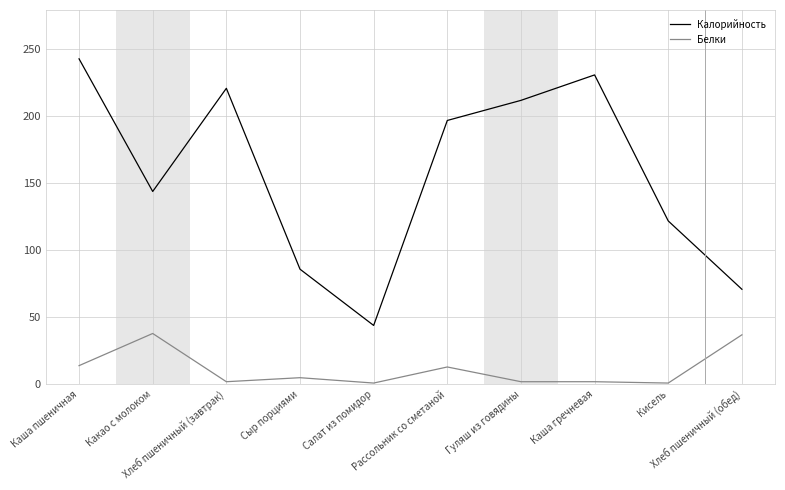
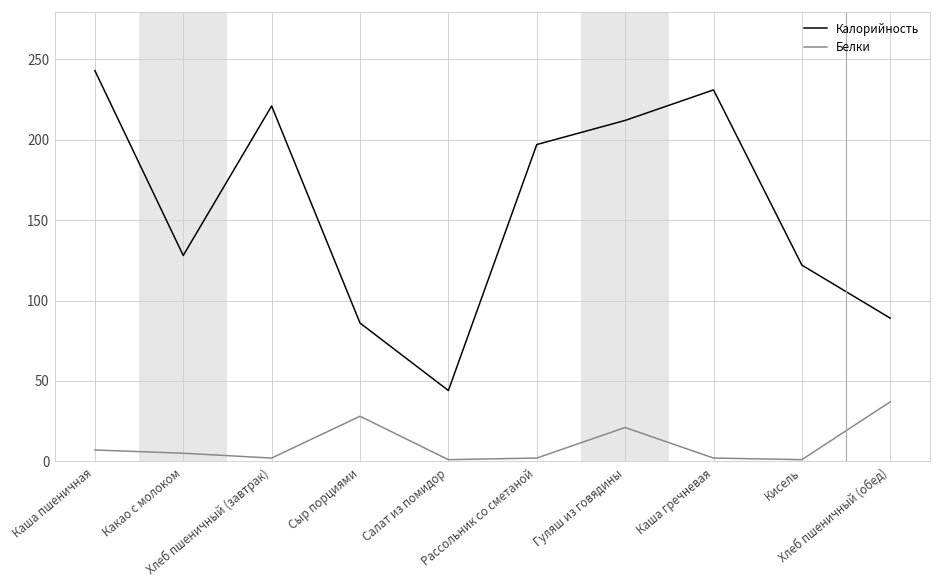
Белки, Каша пшеничная: 14 -> 7
Калорийность, Какао с молоком: 144 -> 128
Белки, Какао с молоком: 38 -> 5
Белки, Сыр порциями: 5 -> 28
Белки, Рассольник со сметаной: 13 -> 2
Белки, Гуляш из говядины: 2 -> 21
Калорийность, Хлеб пшеничный (обед): 71 -> 89
